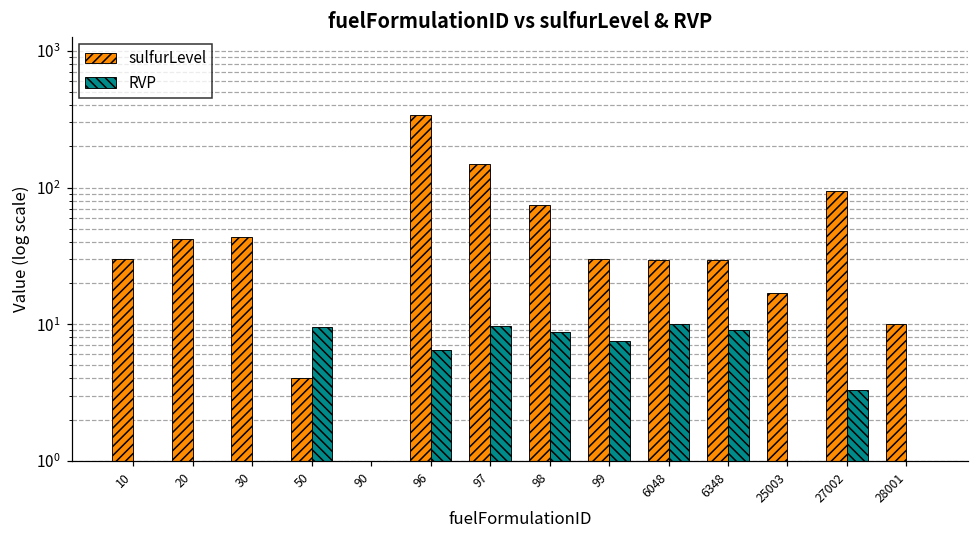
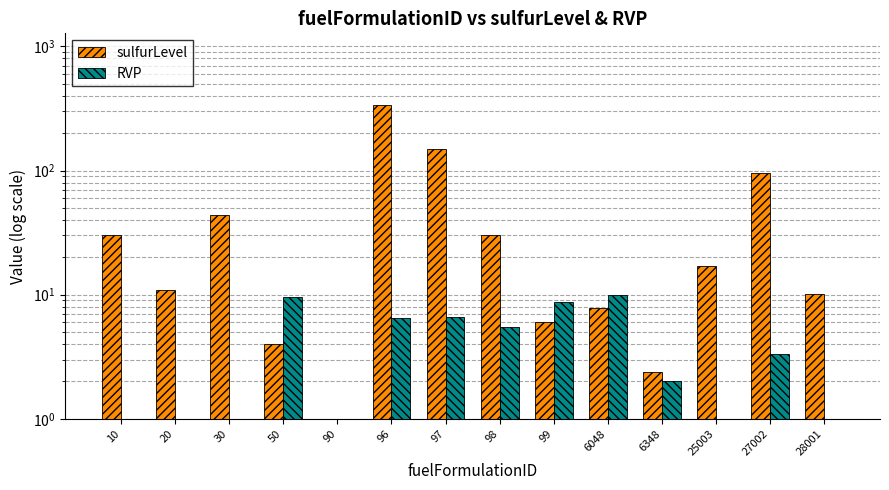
sulfurLevel, 20: 42 -> 11
RVP, 97: 10 -> 7
sulfurLevel, 98: 70 -> 30
RVP, 98: 9 -> 6
sulfurLevel, 99: 30 -> 6
RVP, 99: 8 -> 9
sulfurLevel, 6048: 30 -> 8
sulfurLevel, 6348: 30 -> 2.4
RVP, 6348: 9 -> 2.0
